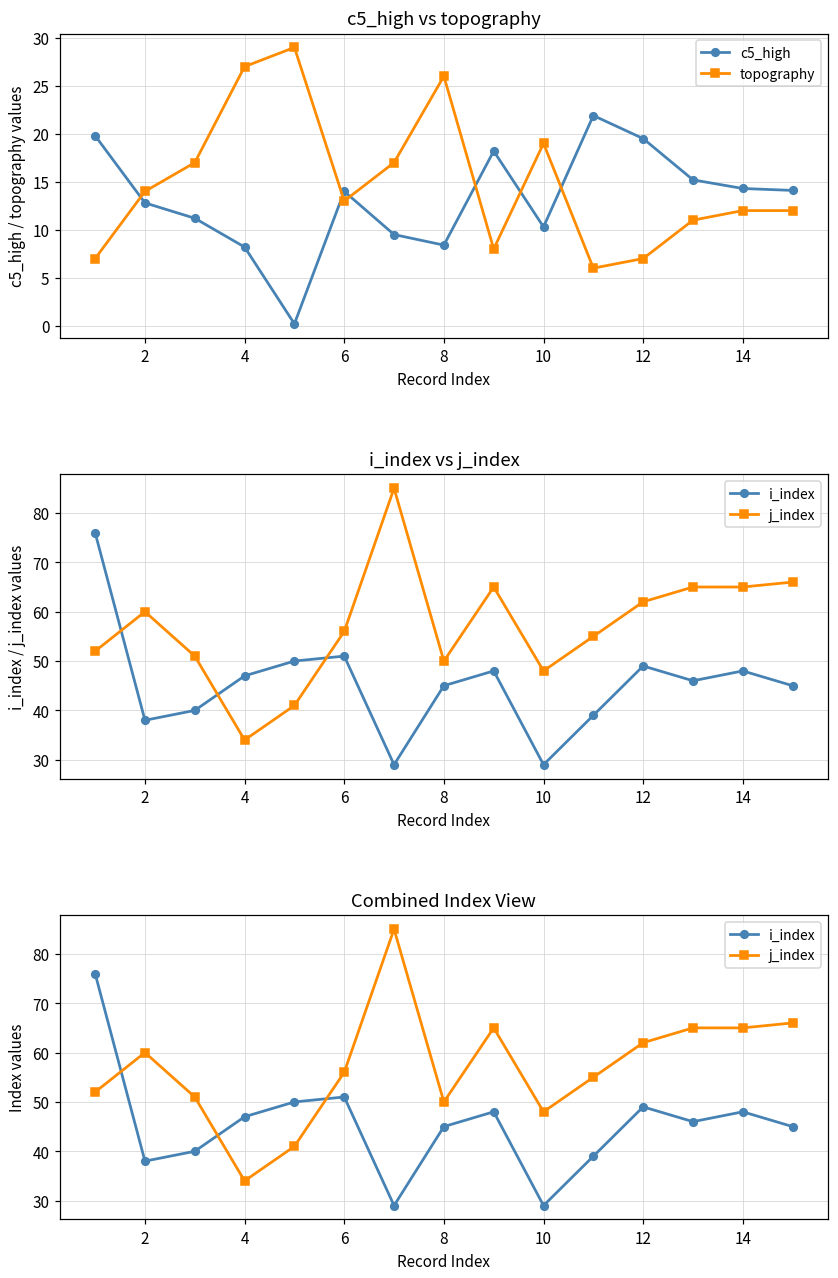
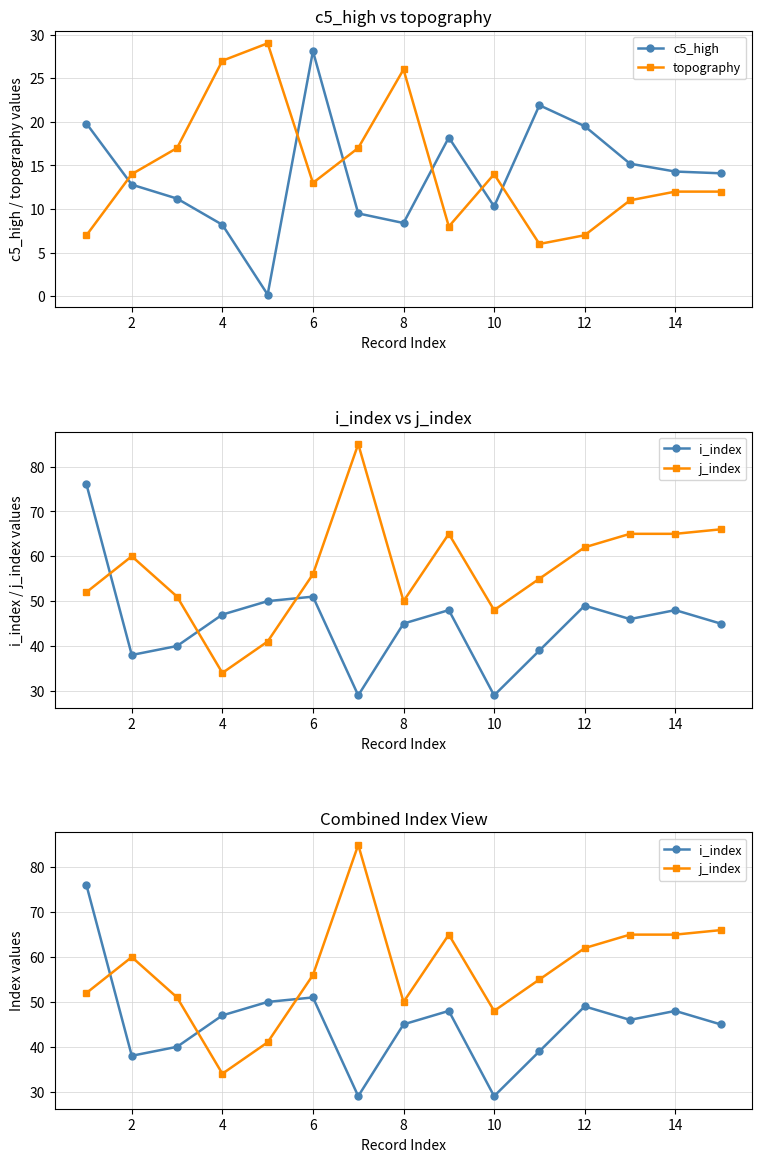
c5_high vs topography, c5_high, 6: 14 -> 28
c5_high vs topography, topography, 10: 19 -> 14
